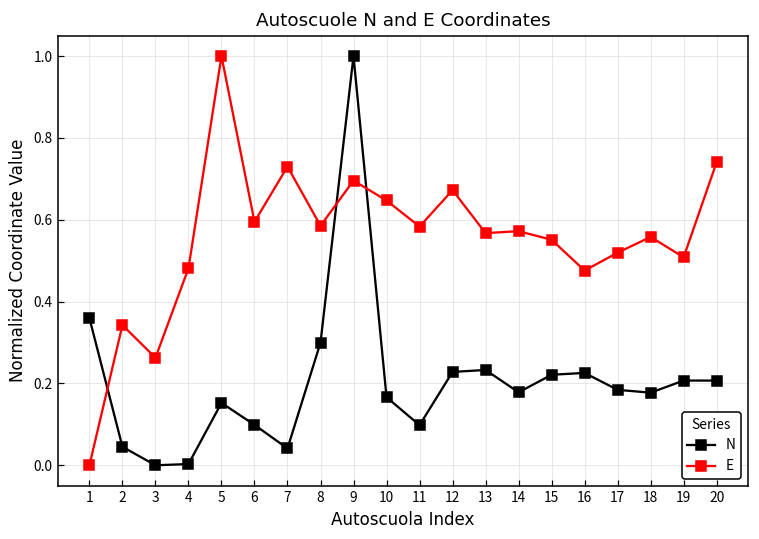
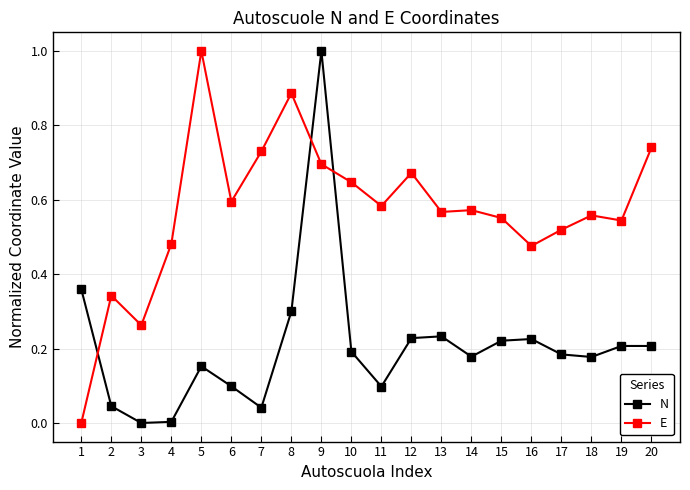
E, 8: 0.59 -> 0.89
N, 10: 0.17 -> 0.19
E, 19: 0.51 -> 0.54
